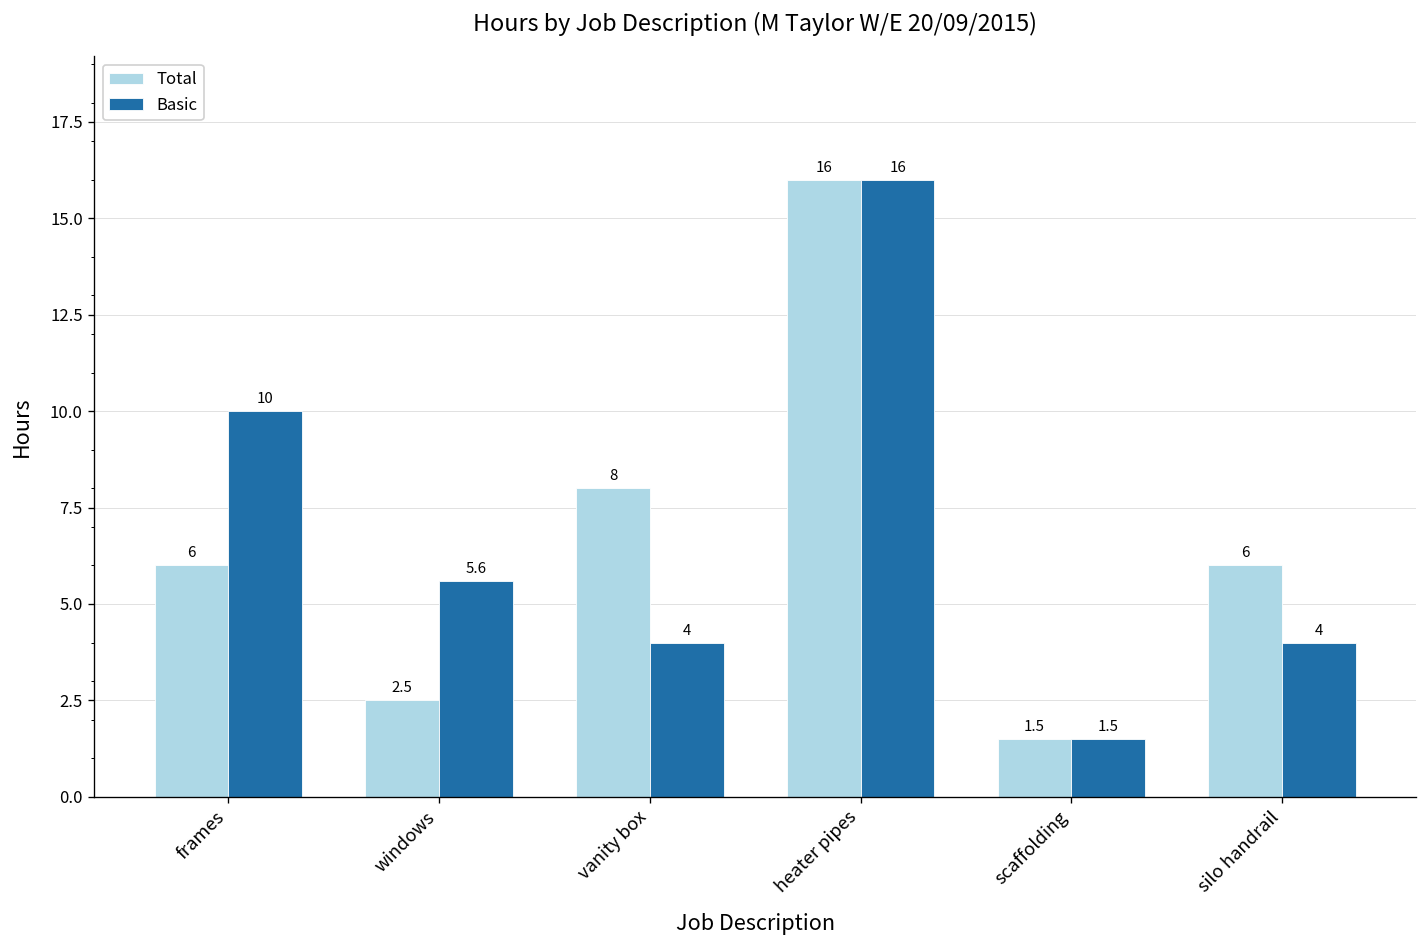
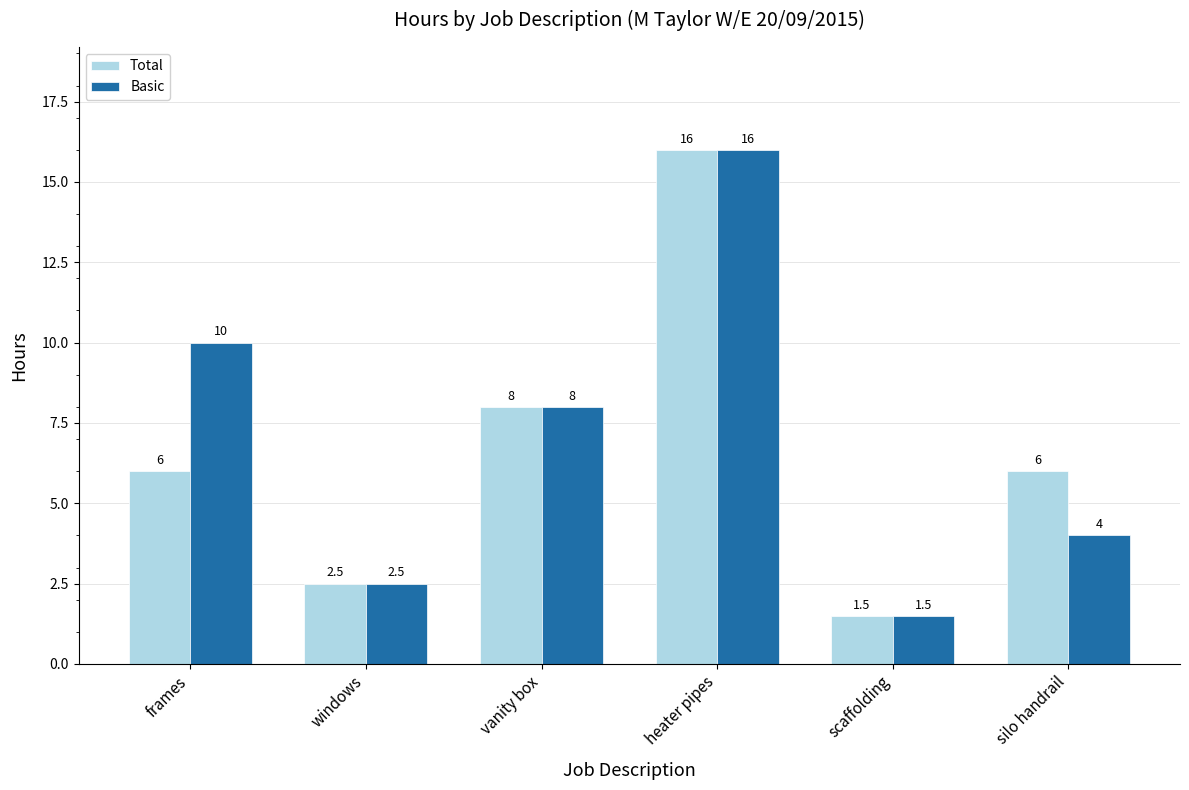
Basic, windows: 5.6 -> 2.5
Basic, vanity box: 4 -> 8
